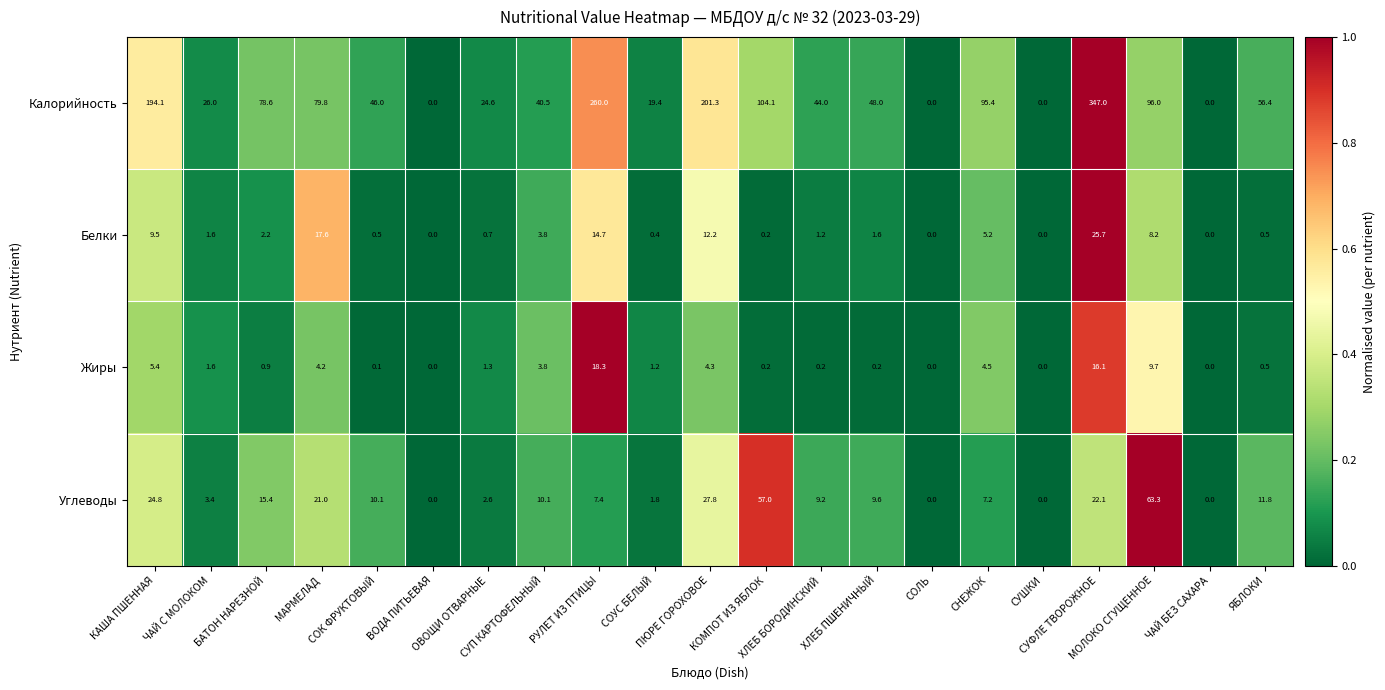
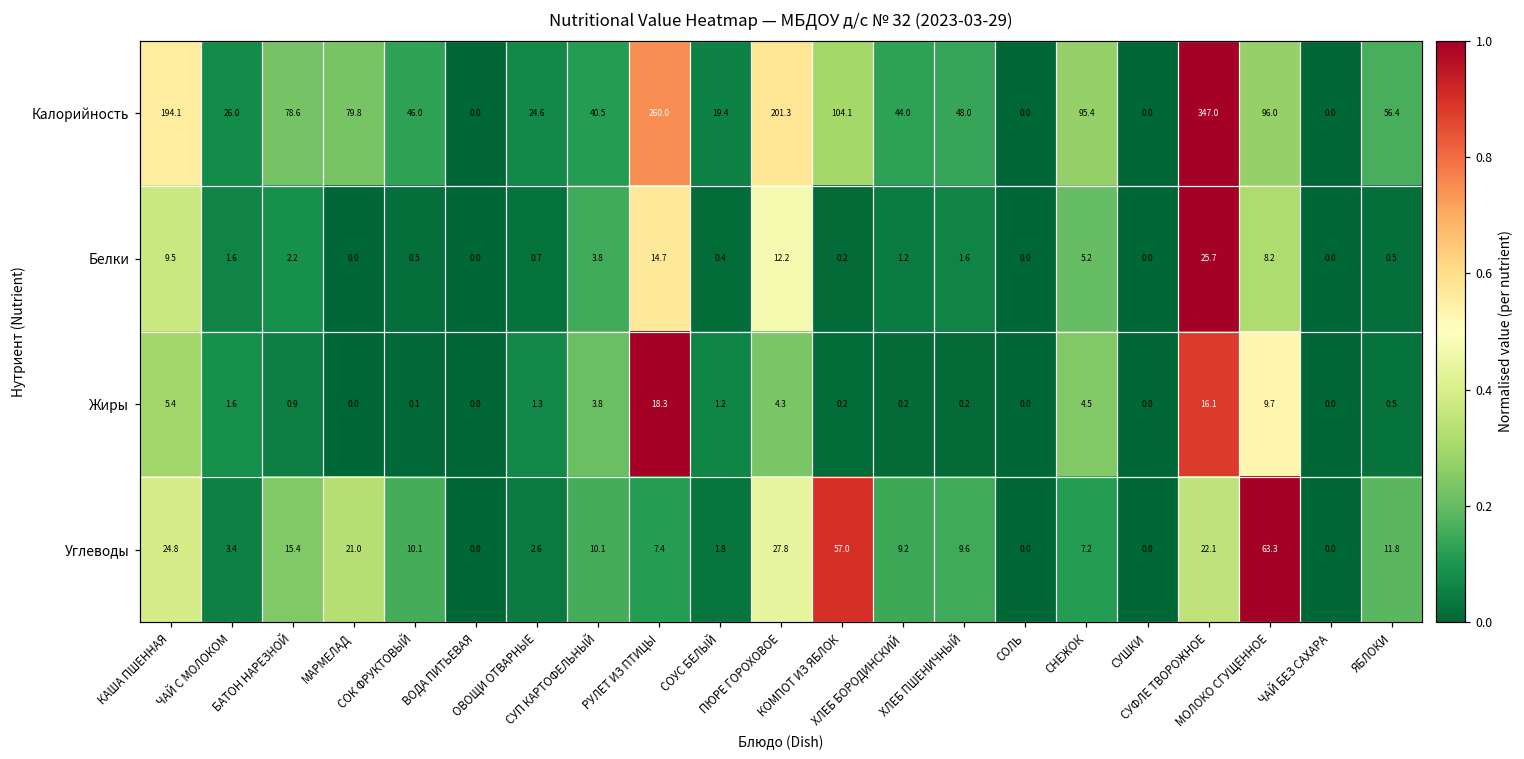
Белки, МАРМЕЛАД: 17.6 -> 0.0
Жиры, МАРМЕЛАД: 4.2 -> 0.0
